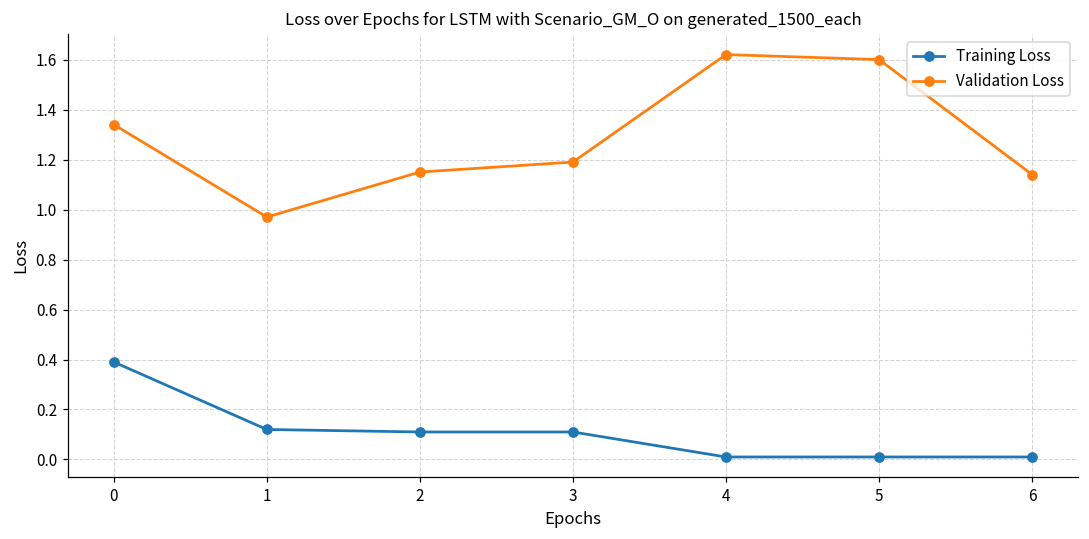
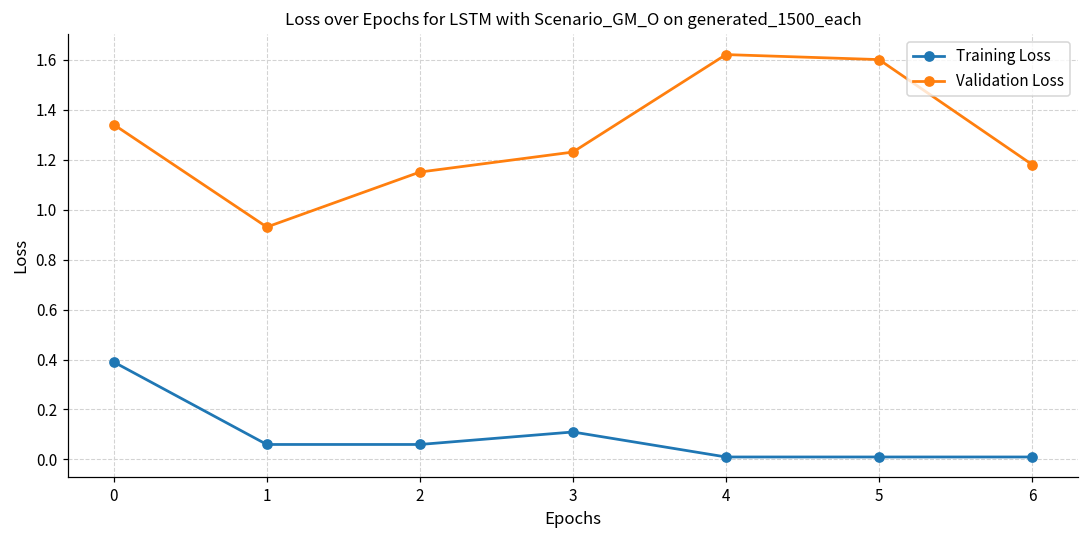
Training Loss, 1: 0.12 -> 0.06
Validation Loss, 1: 0.97 -> 0.93
Training Loss, 2: 0.11 -> 0.06
Validation Loss, 3: 1.19 -> 1.23
Validation Loss, 6: 1.14 -> 1.18
